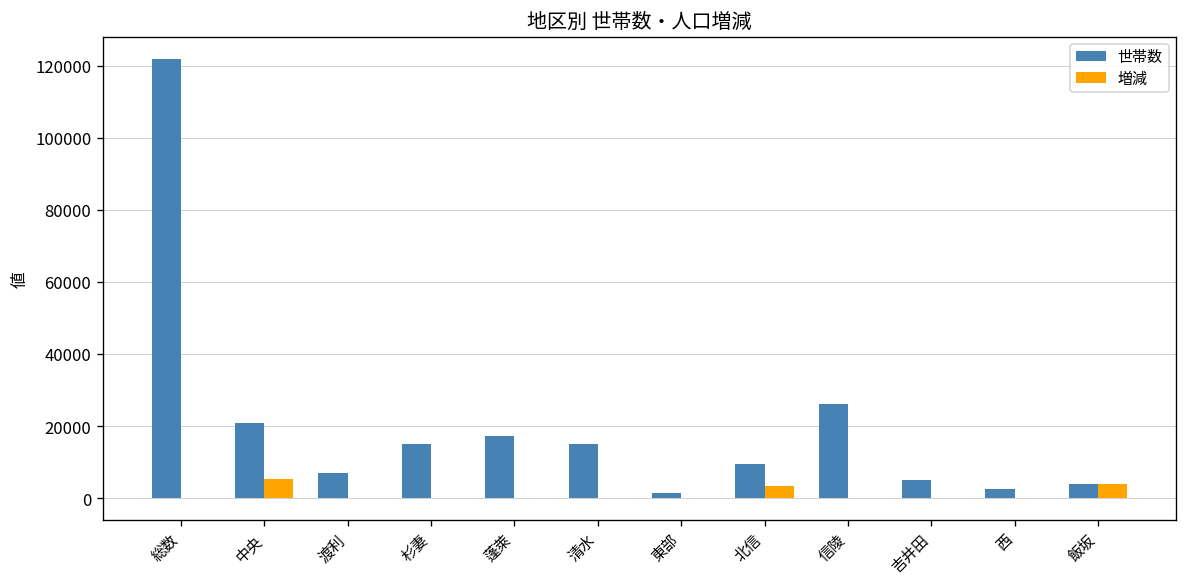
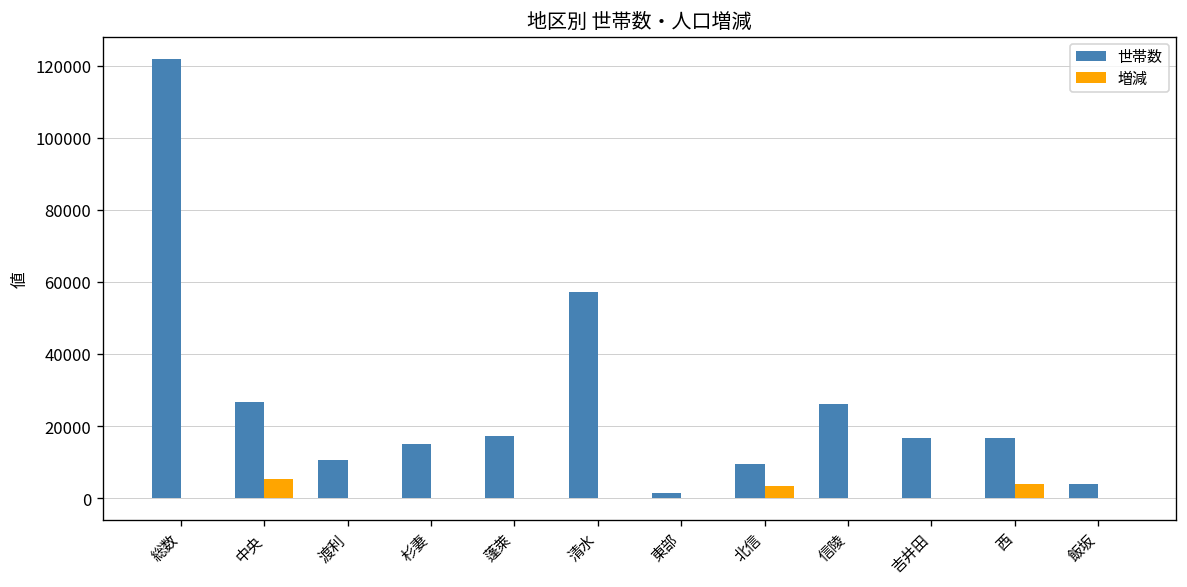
世帯数, 中央: 21000 -> 27000
世帯数, 渡利: 7000 -> 11000
世帯数, 清水: 15000 -> 57000
世帯数, 吉井田: 5000 -> 17000
世帯数, 西: 3000 -> 17000
増減, 西: 0 -> 4000
増減, 飯坂: 4000 -> 0
